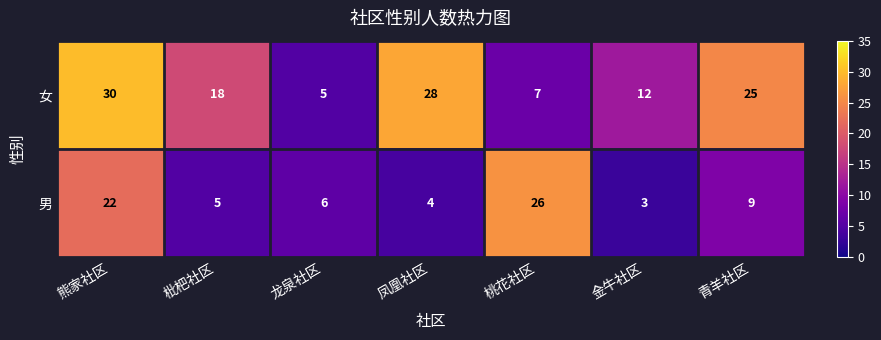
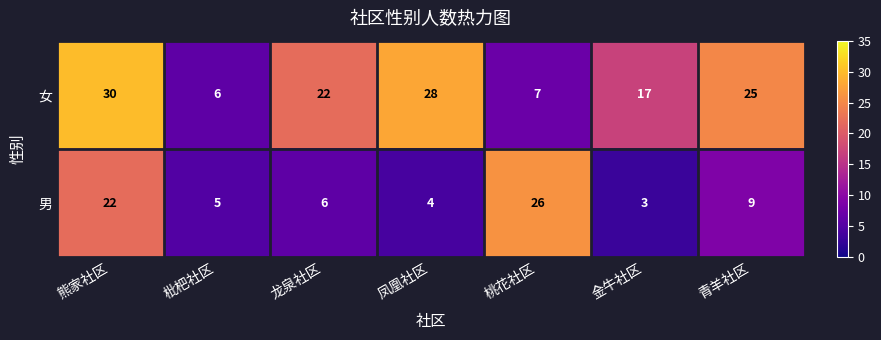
女, 枇杷社区: 18 -> 6
女, 龙泉社区: 5 -> 22
女, 金牛社区: 12 -> 17
